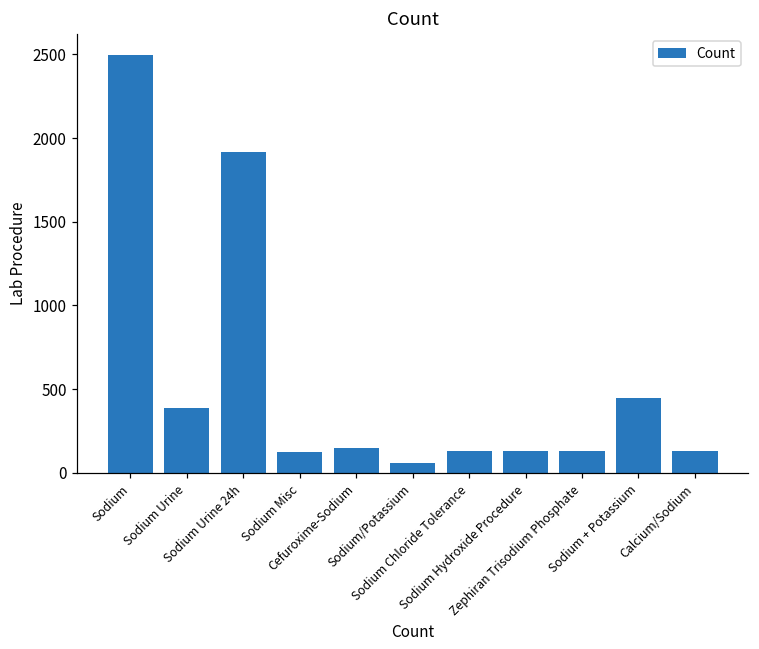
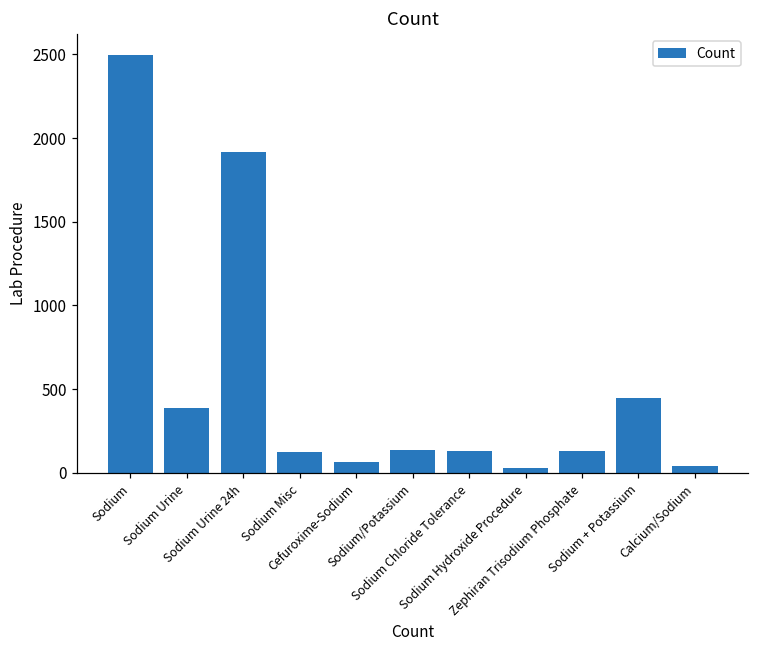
Cefuroxime-Sodium: 150 -> 70
Sodium/Potassium: 60 -> 130
Sodium Hydroxide Procedure: 130 -> 30
Calcium/Sodium: 130 -> 40
